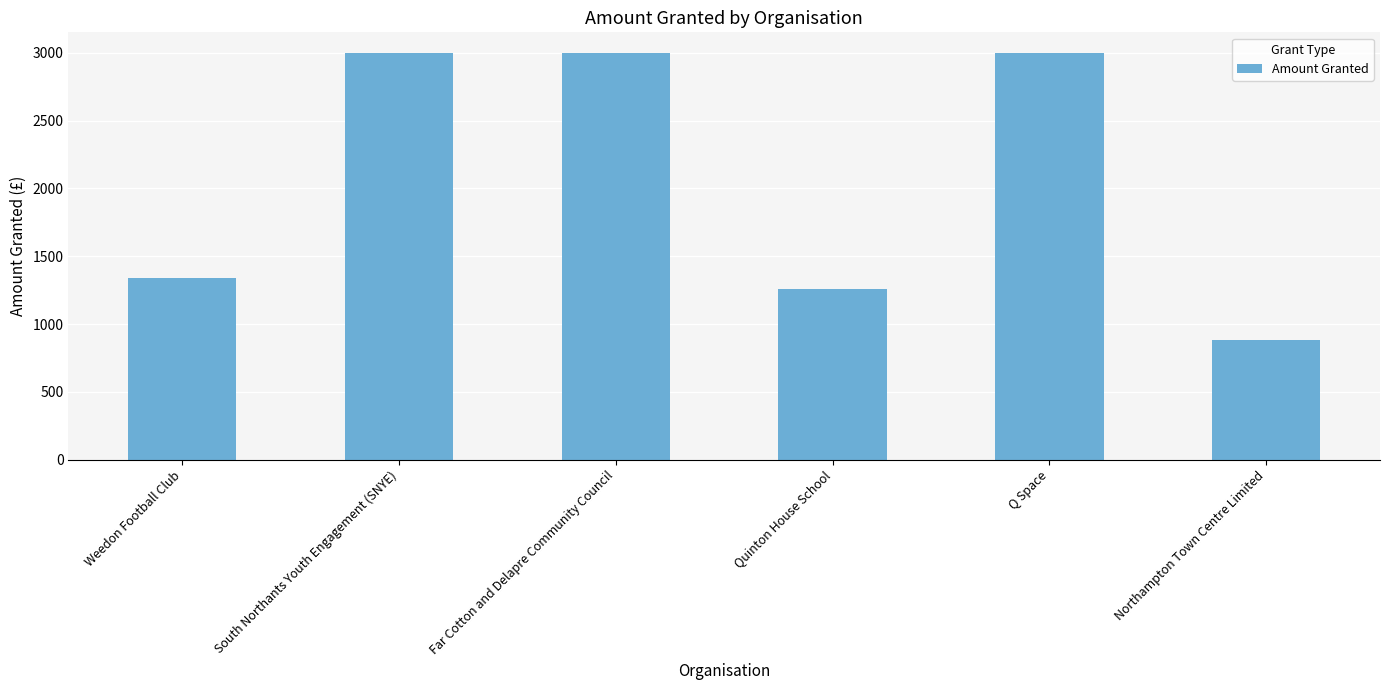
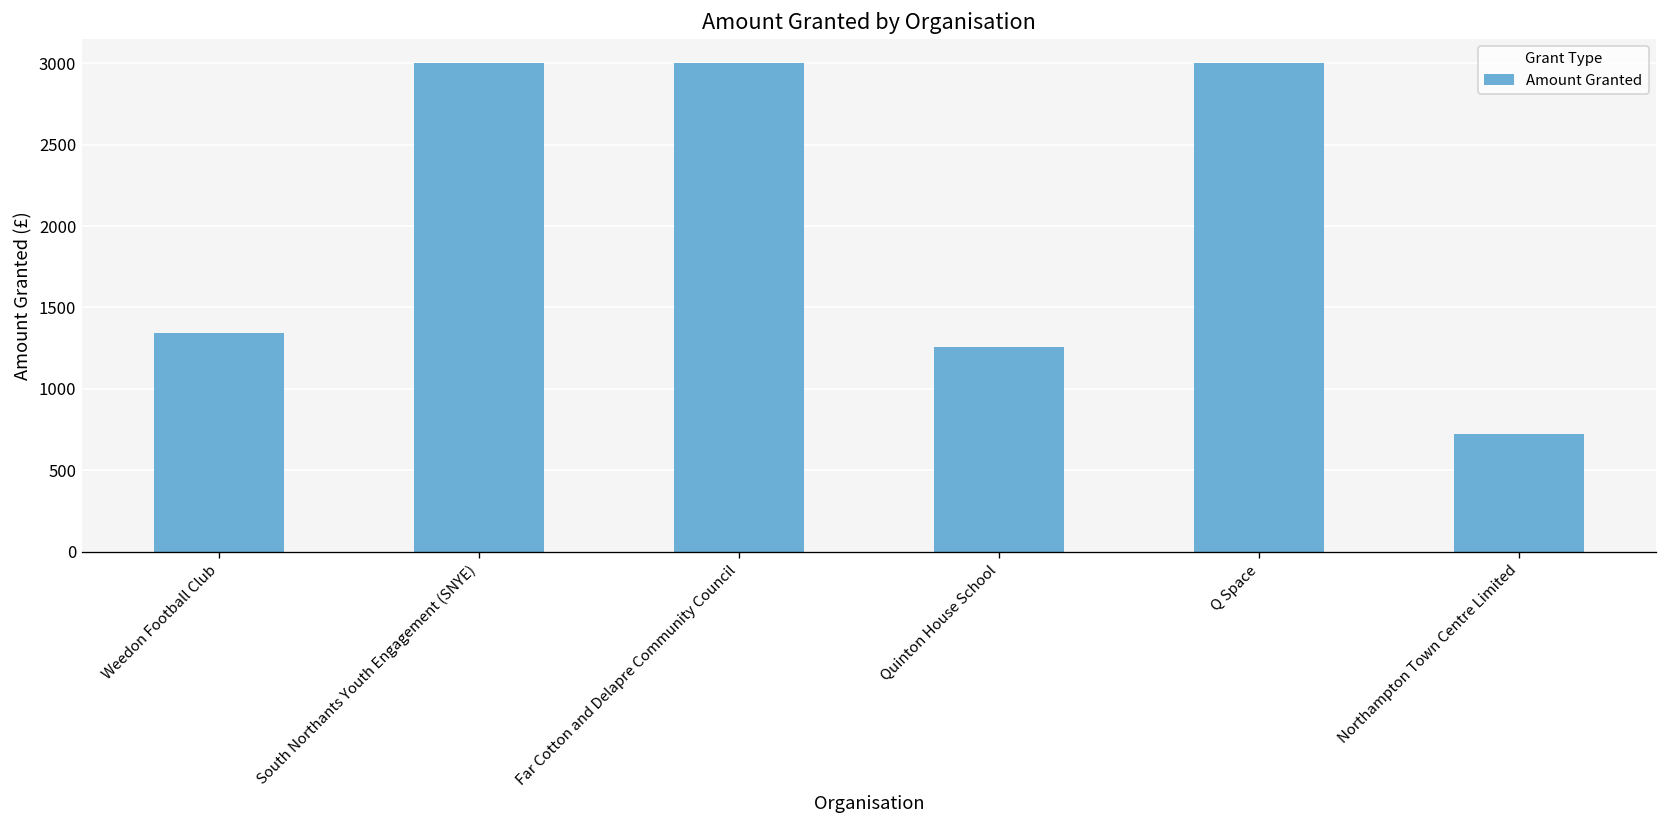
Northampton Town Centre Limited: 880 -> 720
